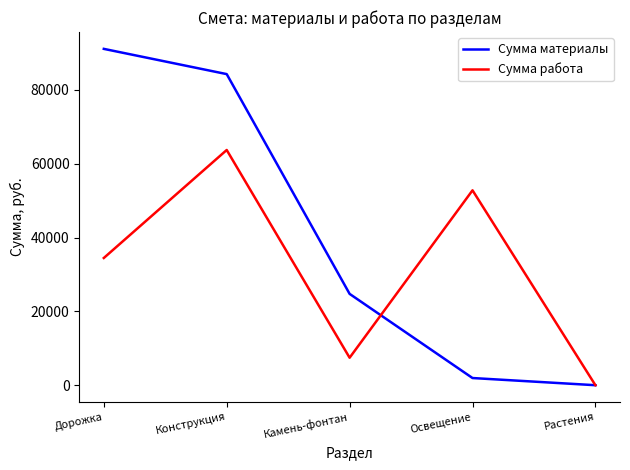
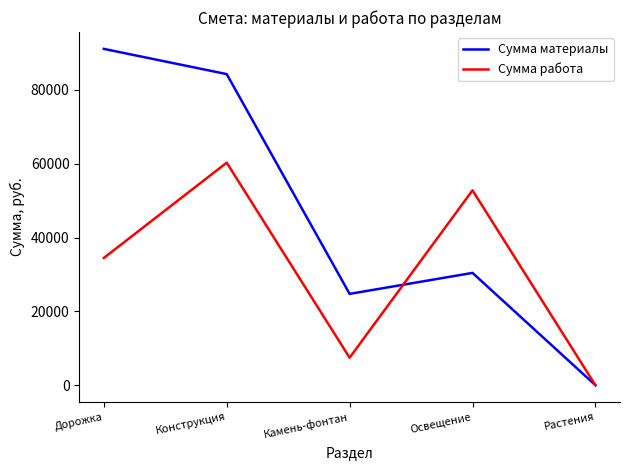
Сумма работа, Конструкция: 64000 -> 60000
Сумма материалы, Освещение: 2000 -> 30000
